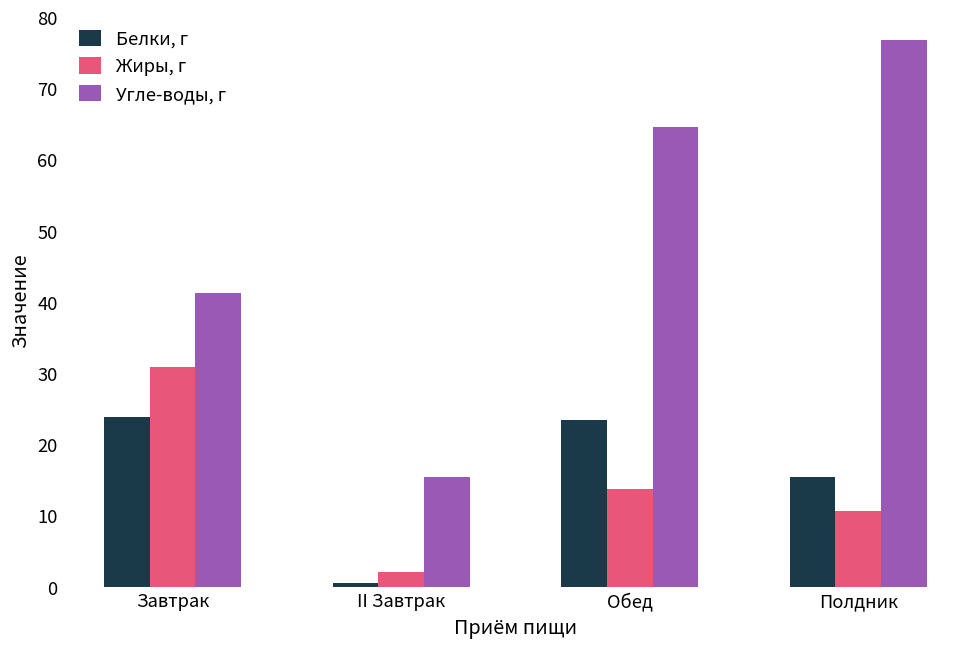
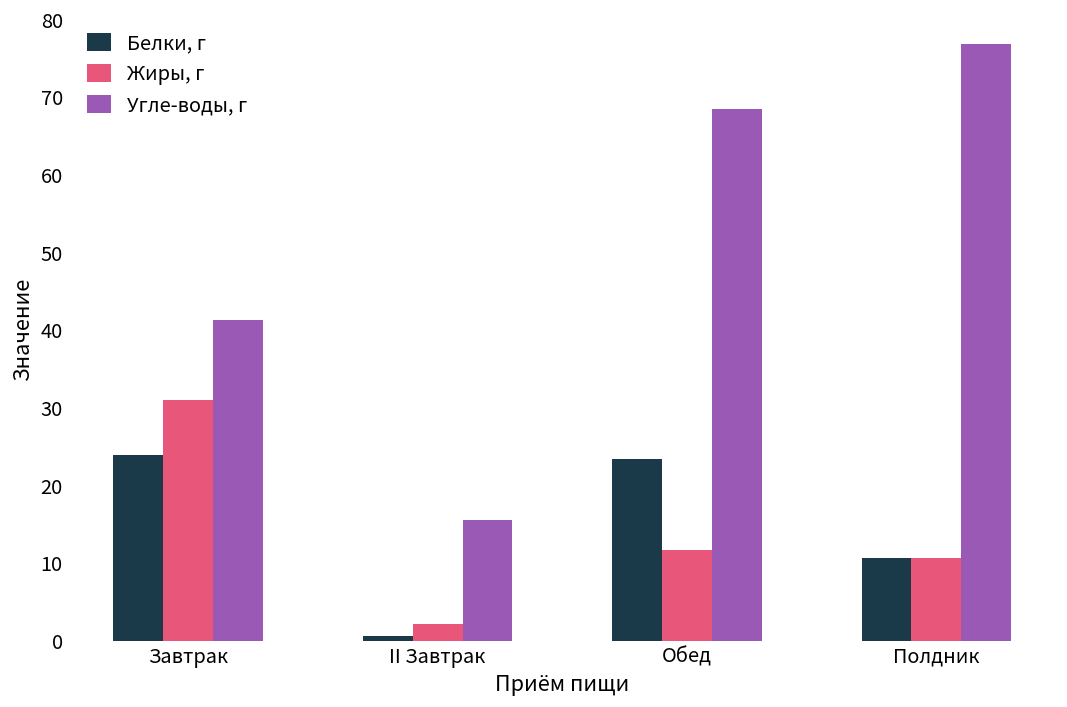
Жиры, г, Обед: 14 -> 12
Угле-воды, г, Обед: 65 -> 68
Белки, г, Полдник: 16 -> 11
